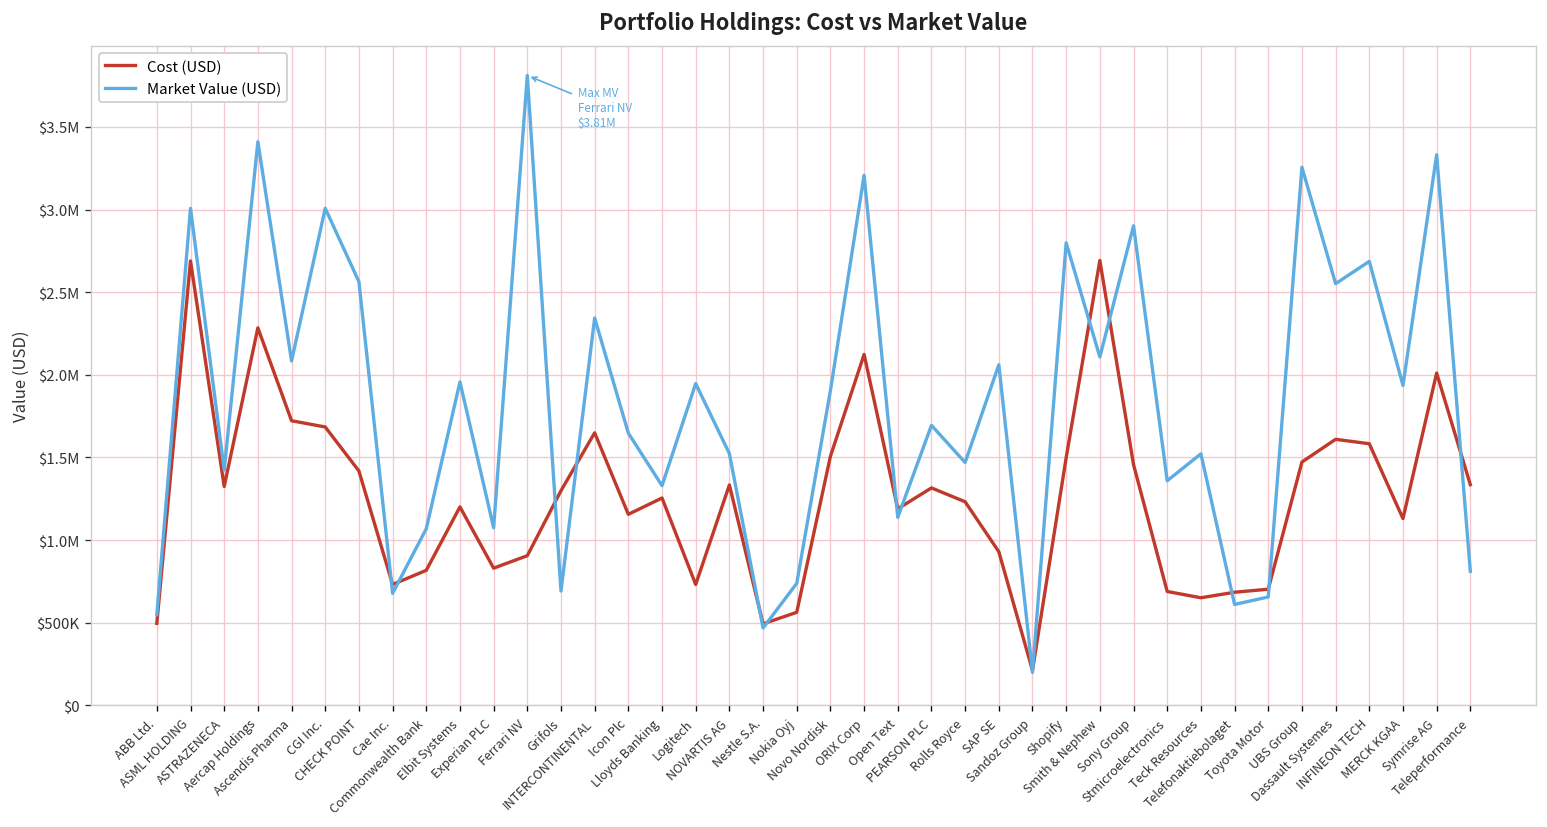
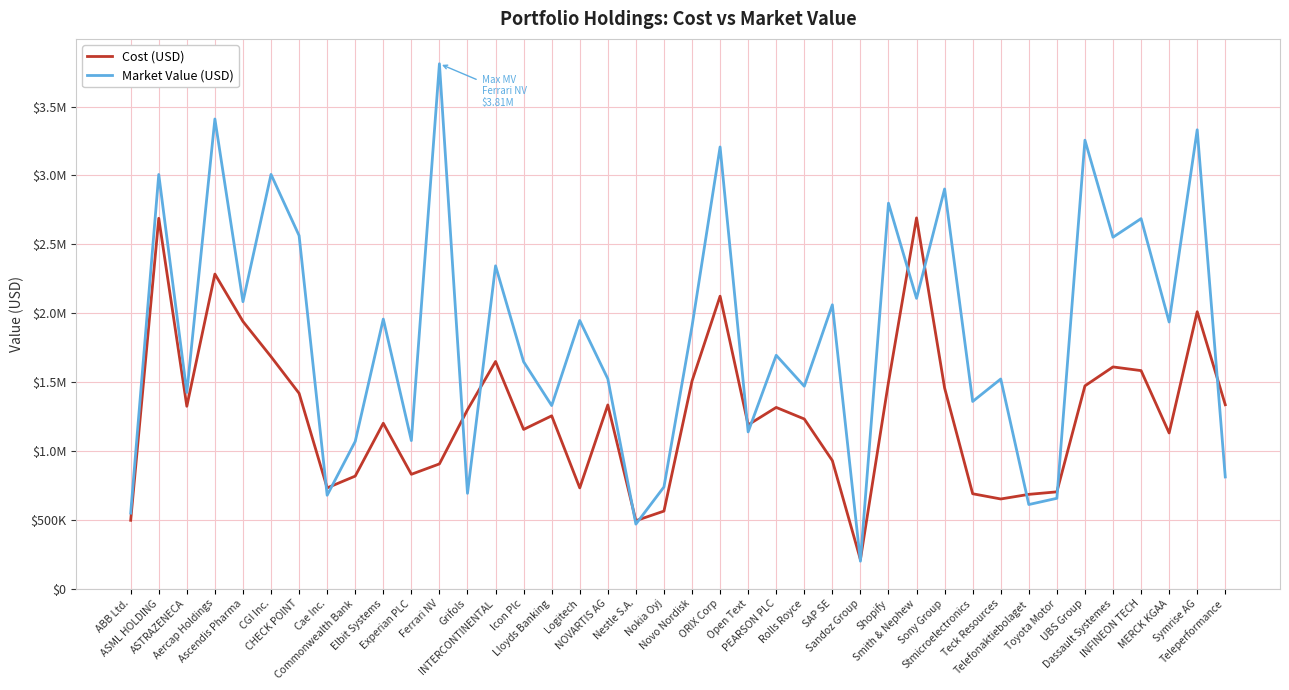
Cost (USD), Ascendis Pharma: $1720000 -> $1940000
